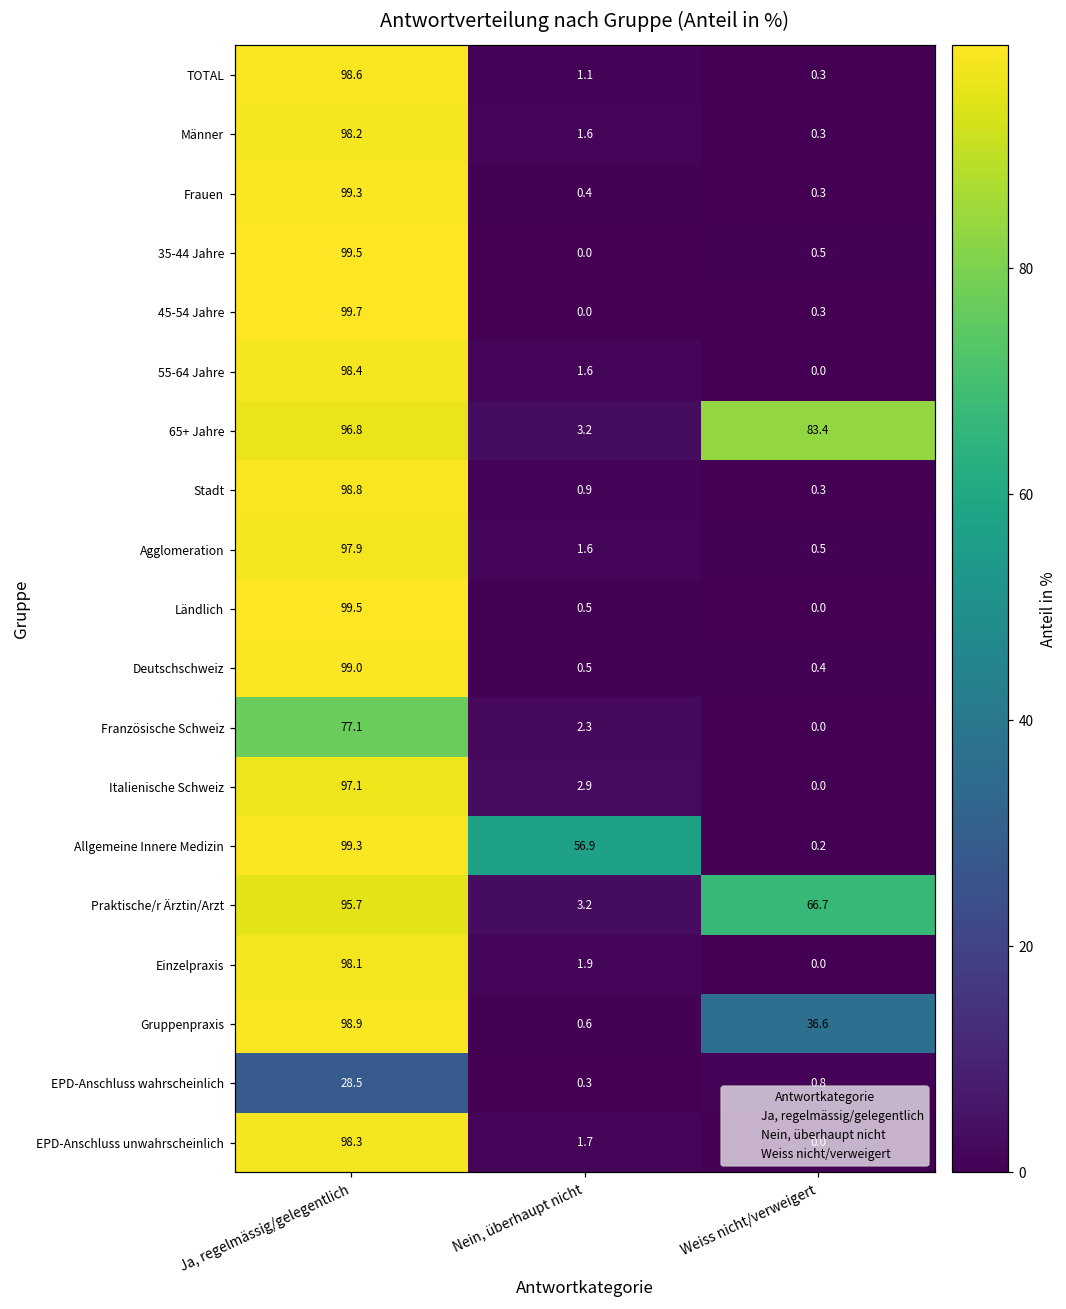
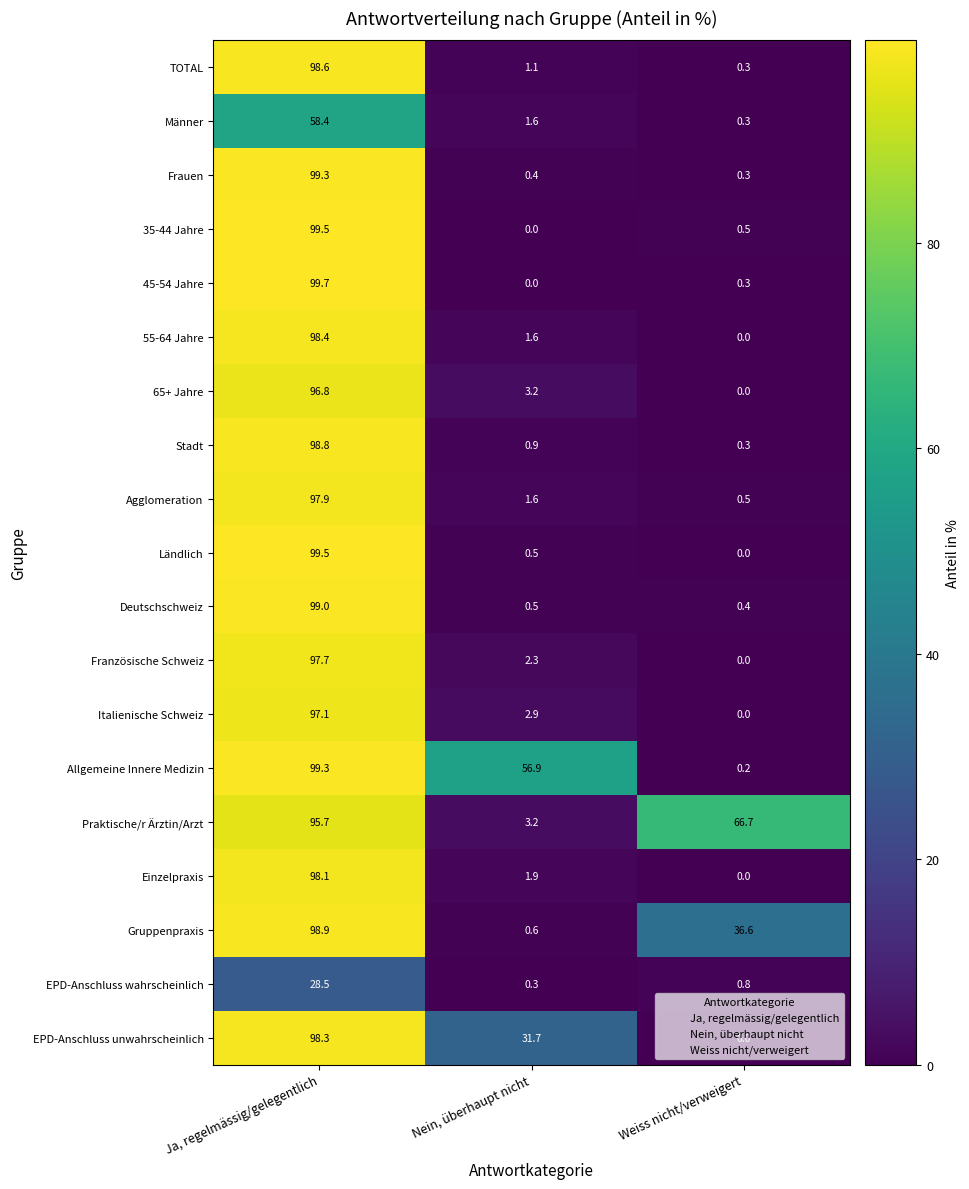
Männer, Ja, regelmässig/gelegentlich: 98.2 -> 58.4
65+ Jahre, Weiss nicht/verweigert: 83.4 -> 0.0
Französische Schweiz, Ja, regelmässig/gelegentlich: 77.1 -> 97.7
EPD-Anschluss unwahrscheinlich, Nein, überhaupt nicht: 1.7 -> 31.7
